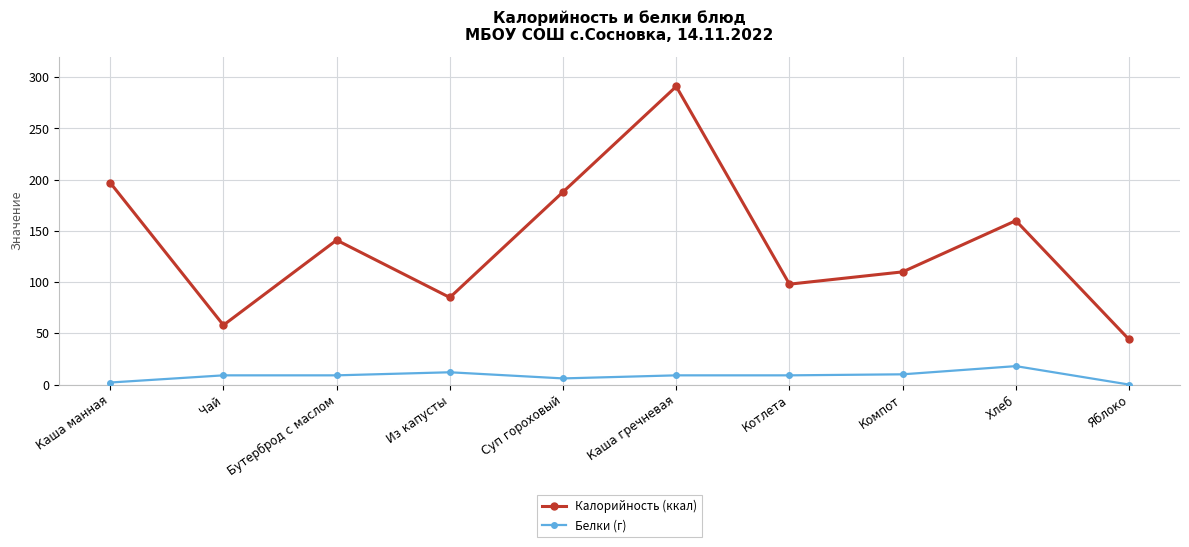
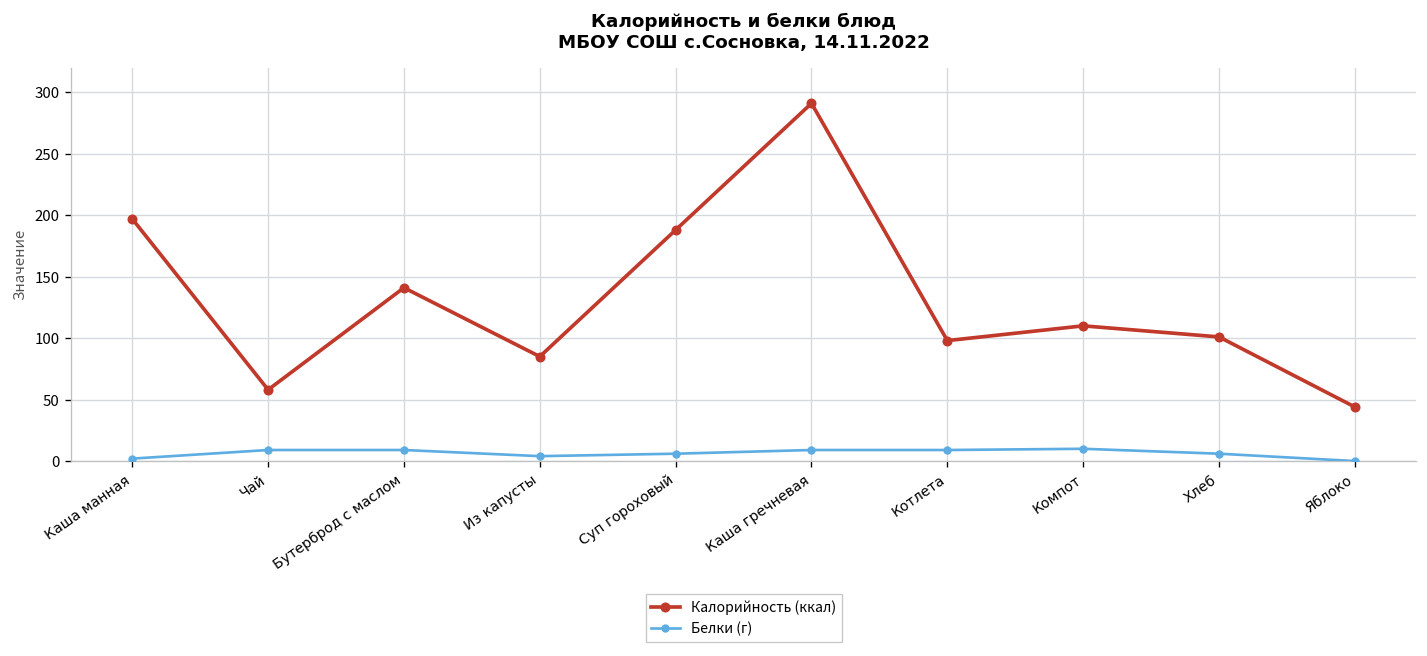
Белки (г), Из капусты: 12 -> 4
Калорийность (ккал), Хлеб: 160 -> 101
Белки (г), Хлеб: 18 -> 6
